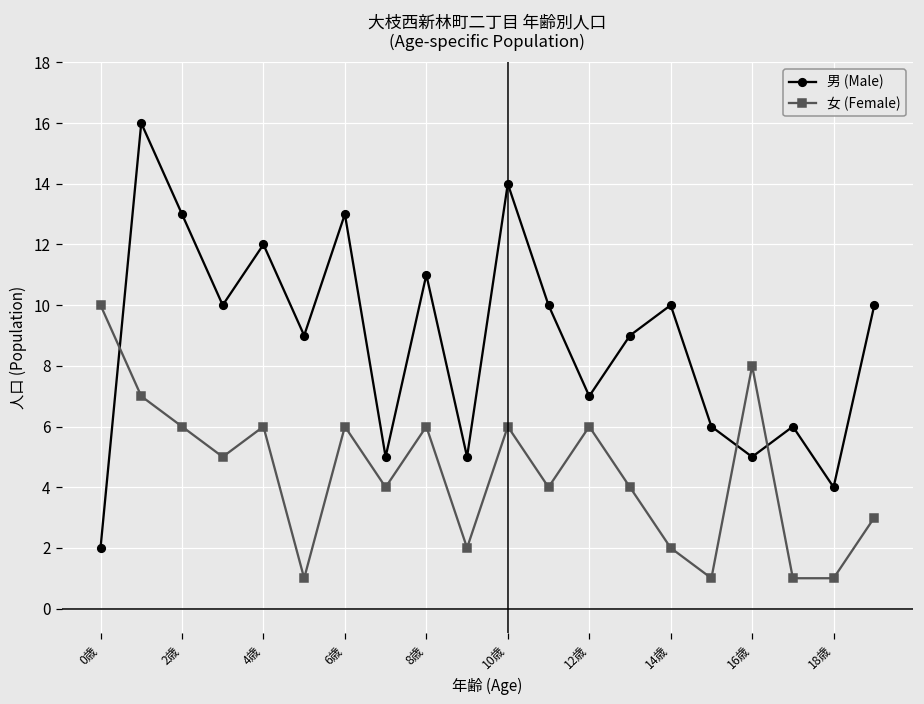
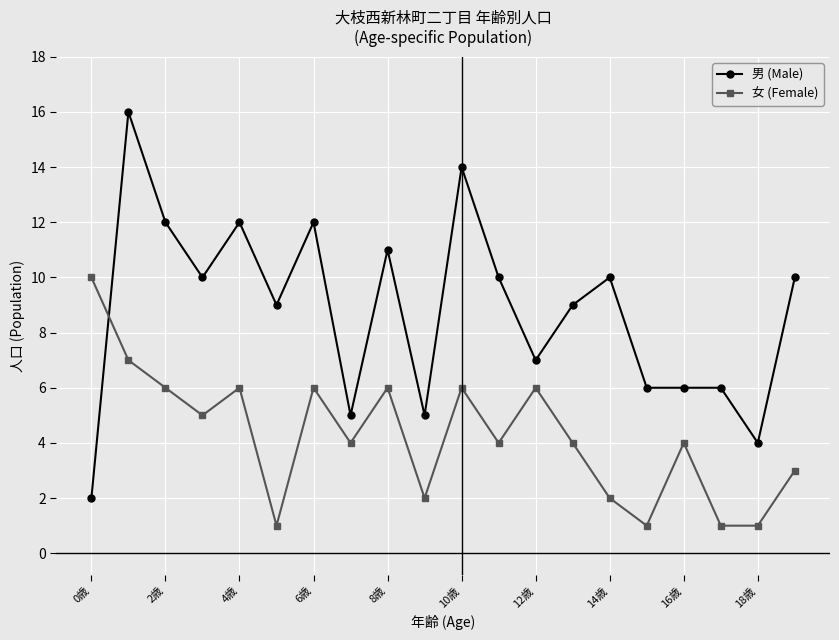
男 (Male), 2歳: 13 -> 12
男 (Male), 6歳: 13 -> 12
男 (Male), 16歳: 5 -> 6
女 (Female), 16歳: 8 -> 4
